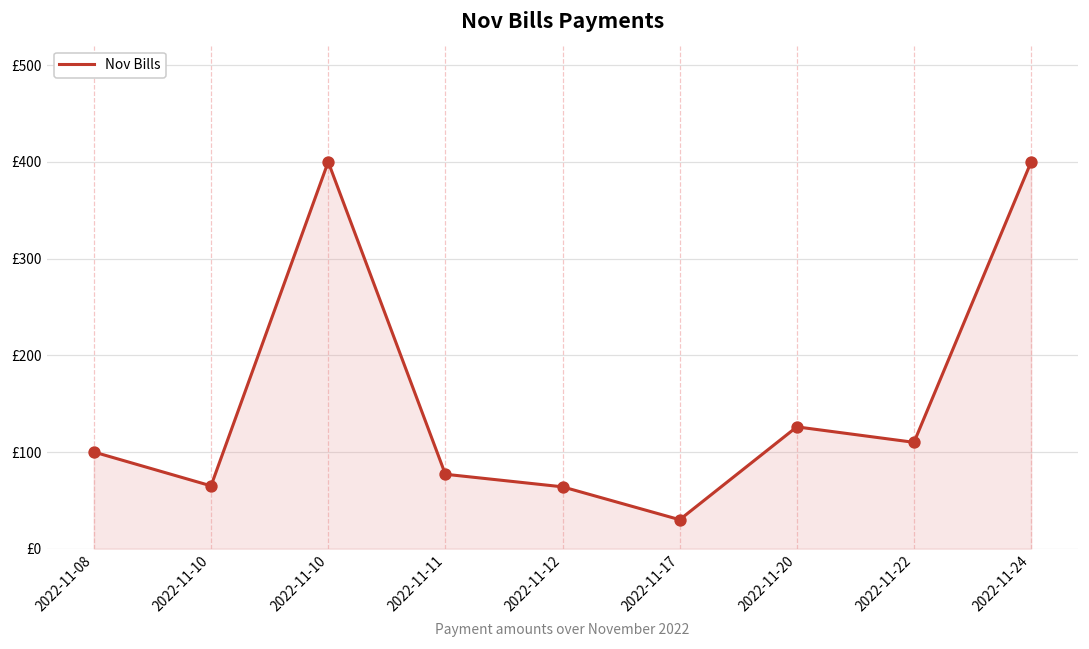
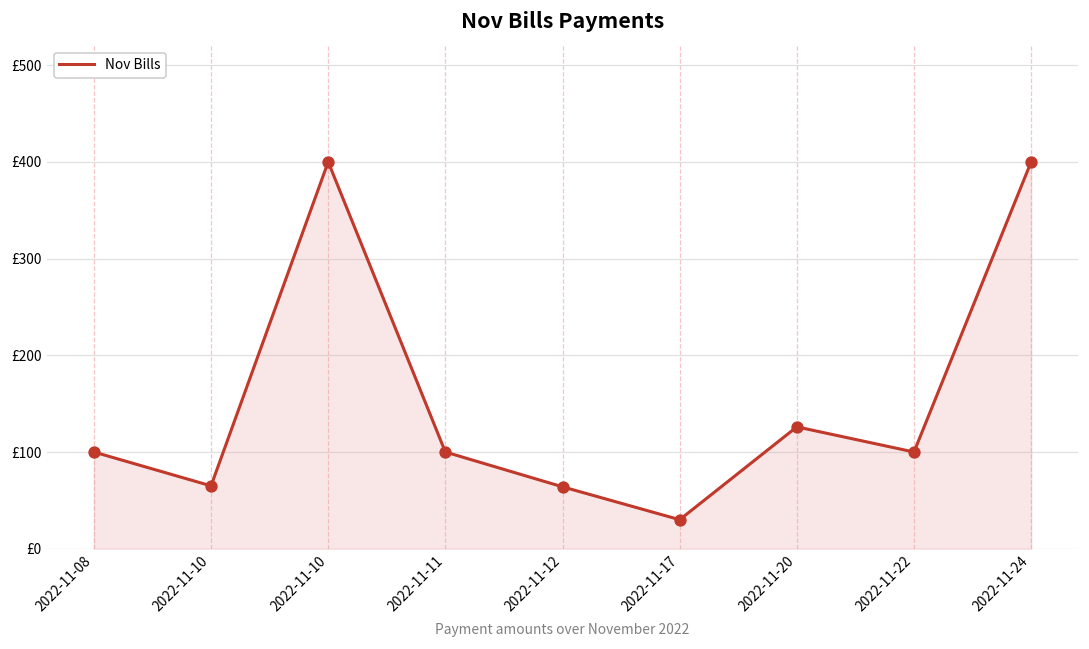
2022-11-11: £80 -> £100
2022-11-22: £110 -> £100
